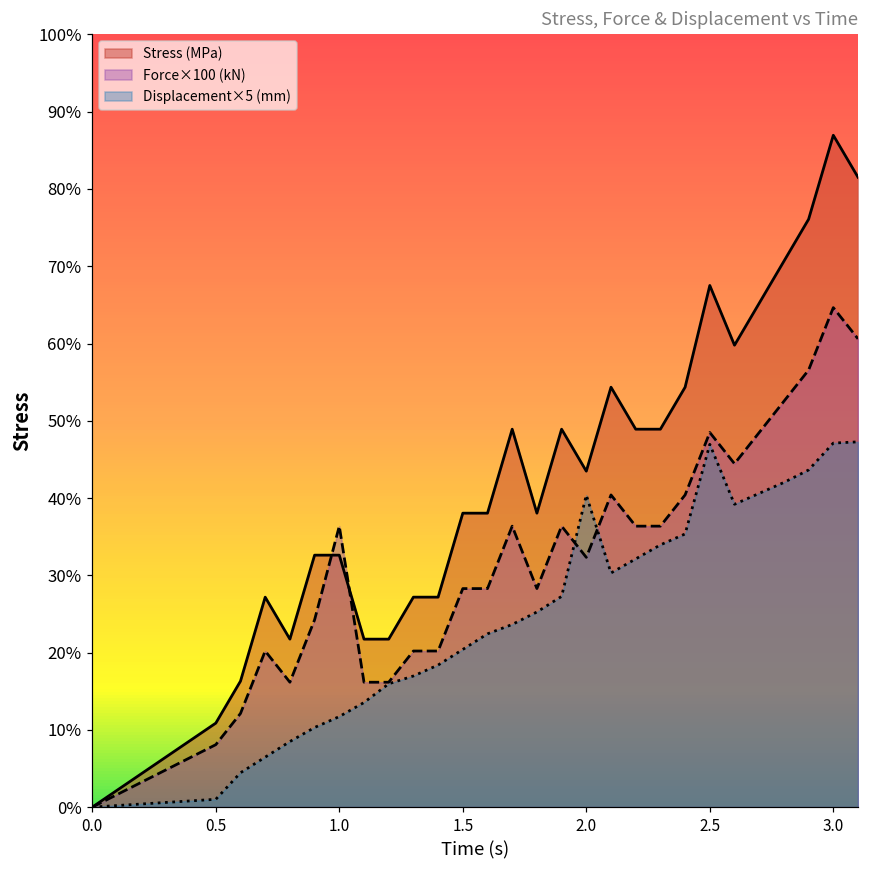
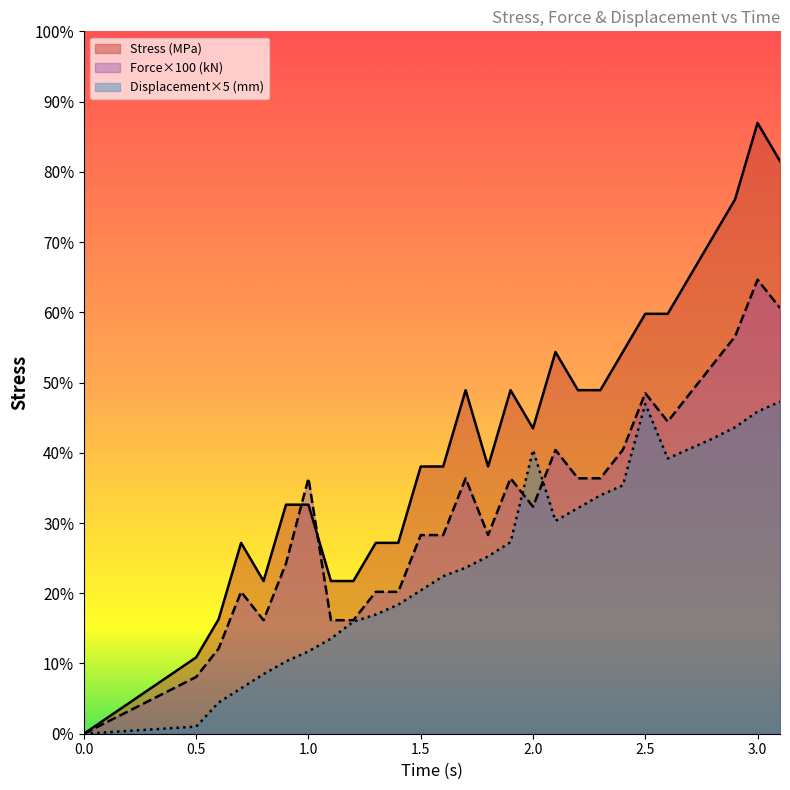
Stress (MPa), 2.5: 68% -> 60%
Displacement×5 (mm), 3.0: 47% -> 46%
